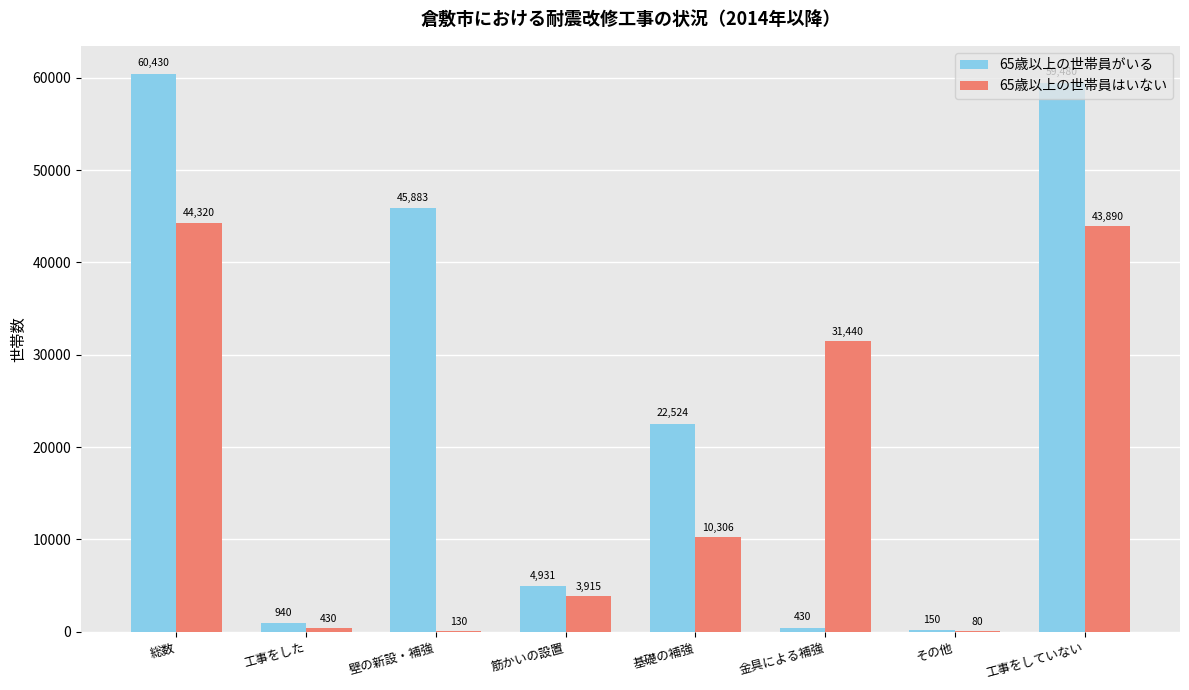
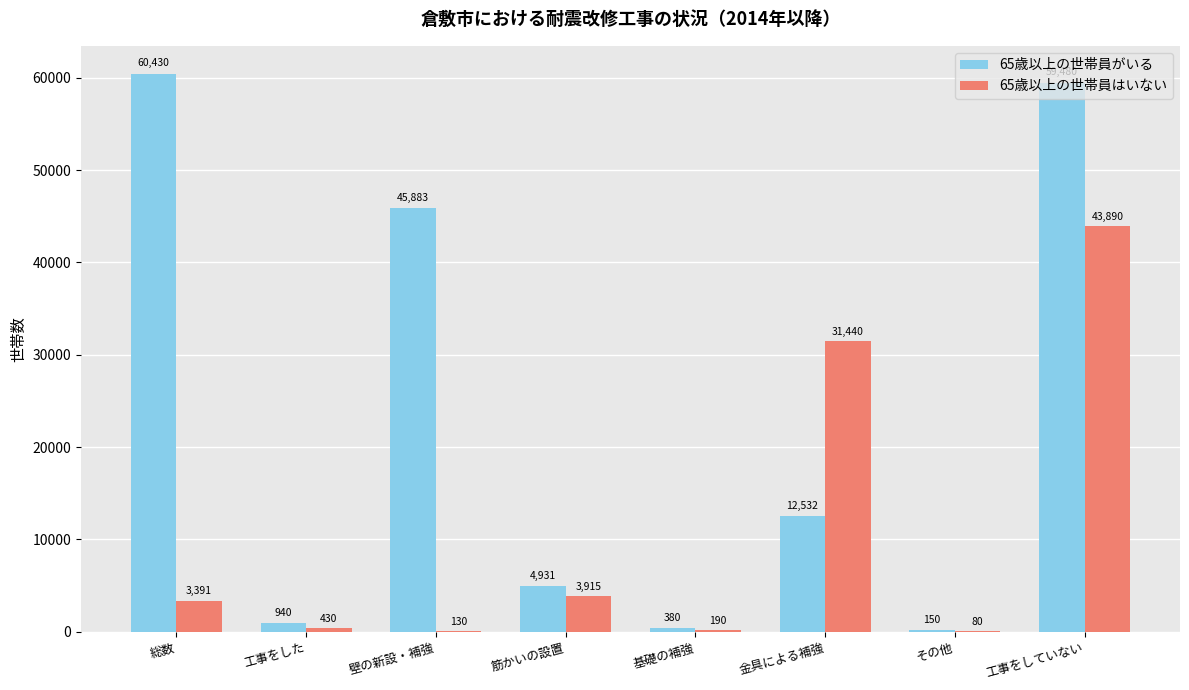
65歳以上の世帯員はいない, 総数: 44,320 -> 3,391
65歳以上の世帯員がいる, 基礎の補強: 22,524 -> 380
65歳以上の世帯員はいない, 基礎の補強: 10,306 -> 190
65歳以上の世帯員がいる, 金具による補強: 430 -> 12,532
